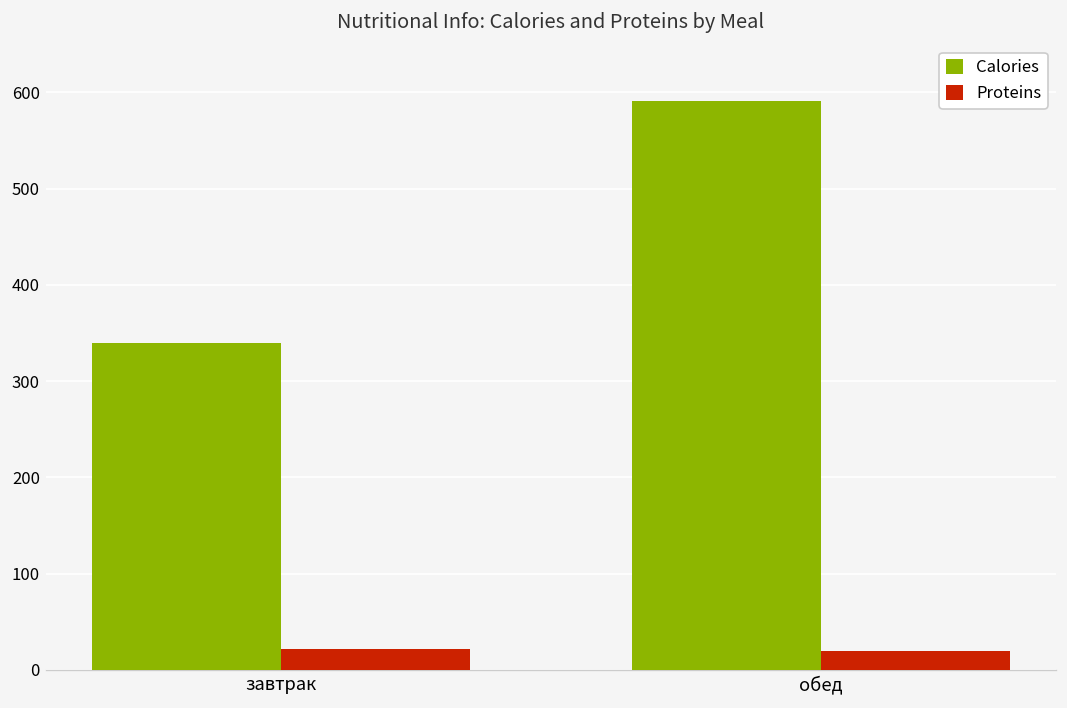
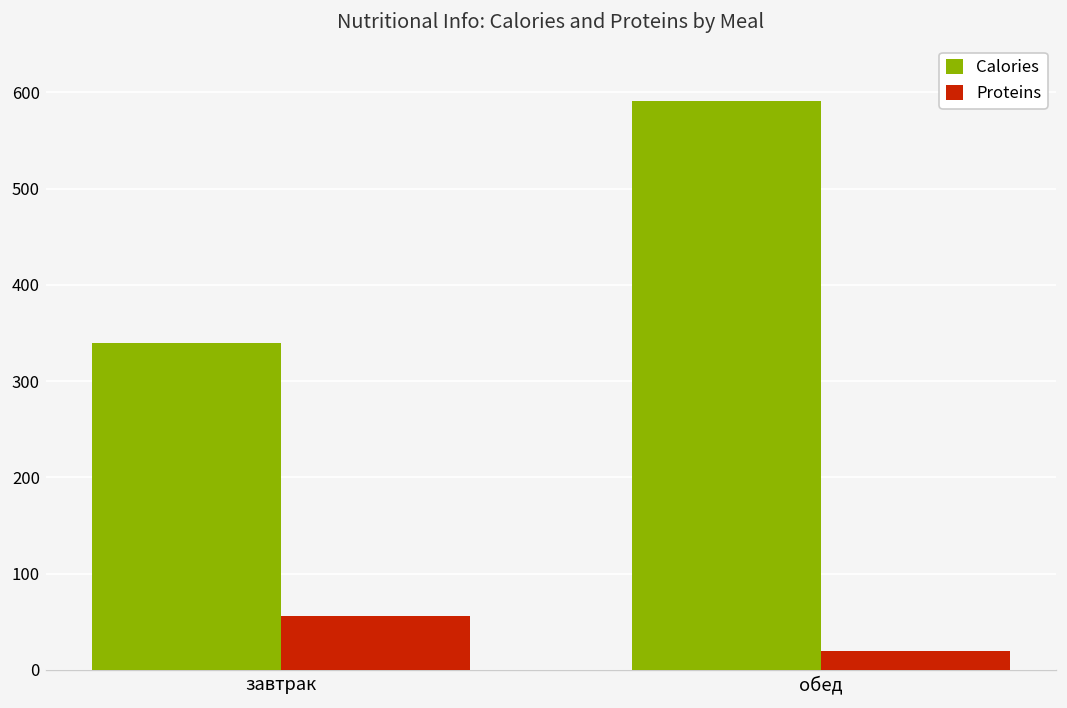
Proteins, завтрак: 20 -> 60
